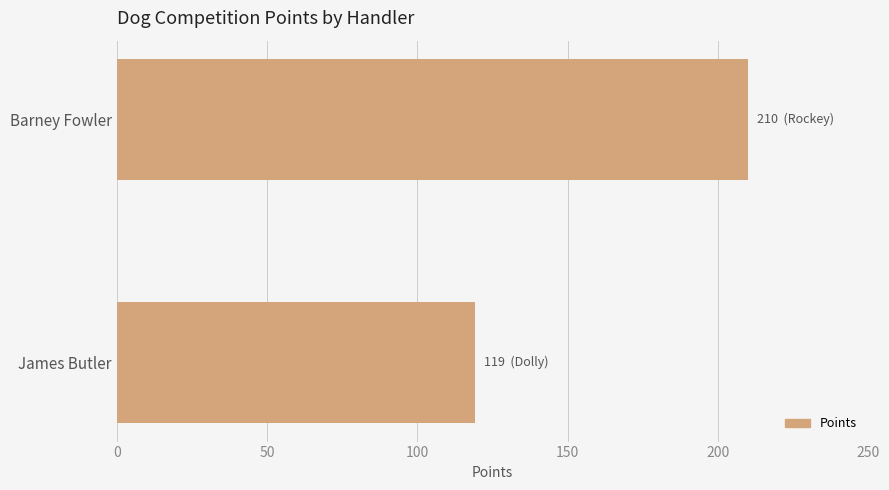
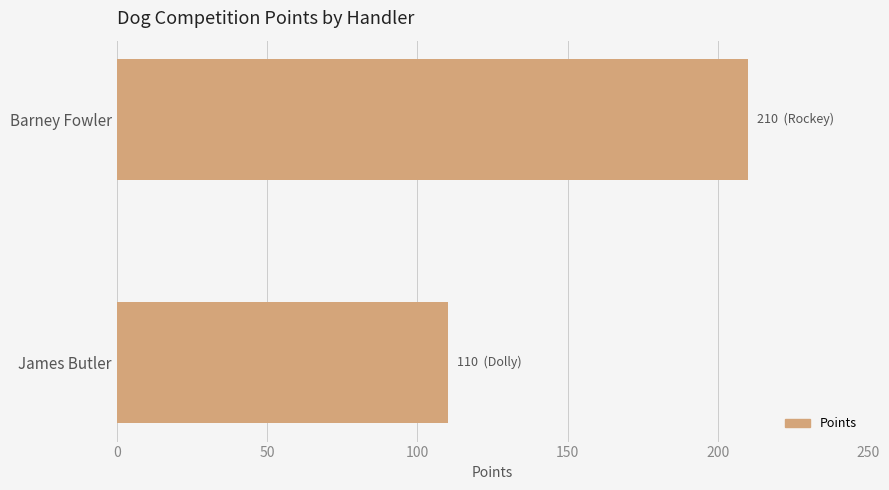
James Butler: 119 -> 110
